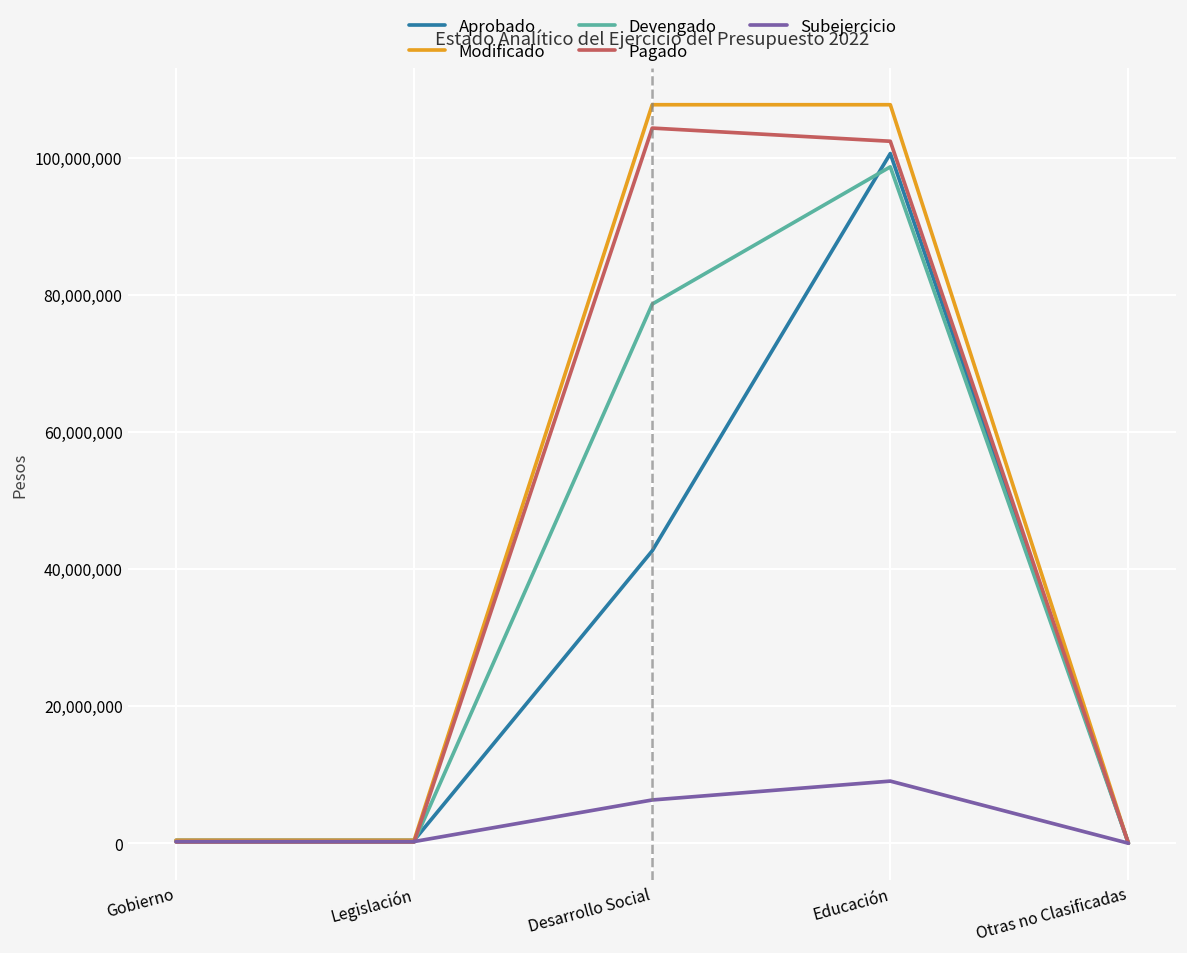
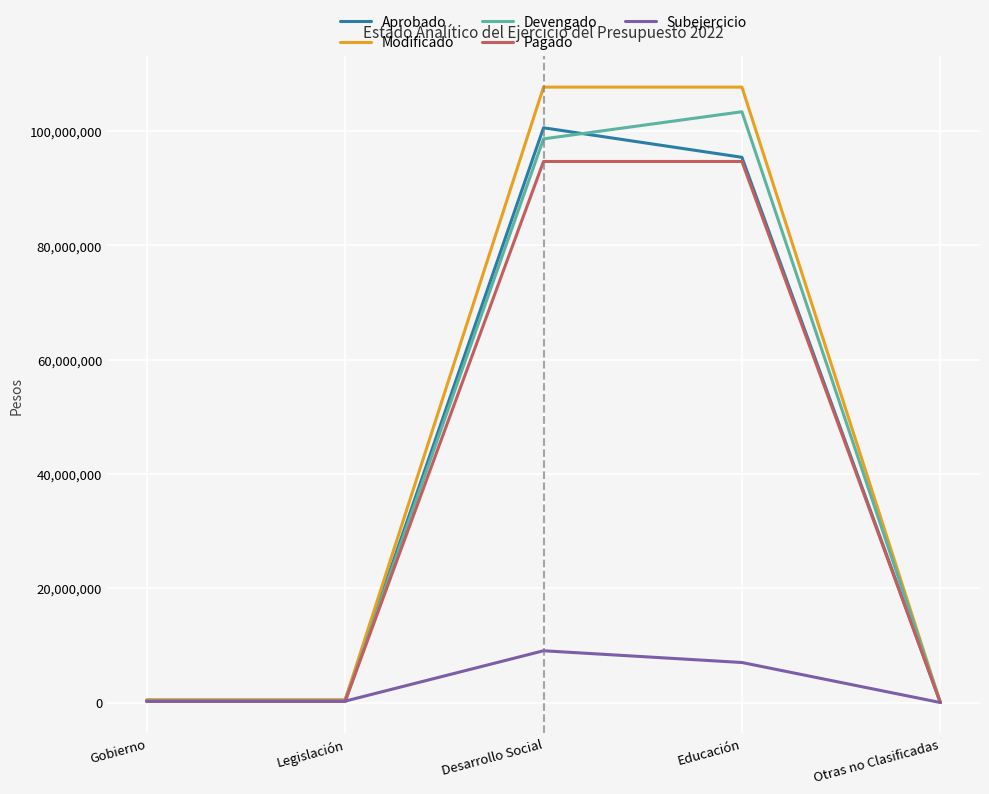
Aprobado, Desarrollo Social: 43,000,000 -> 101,000,000
Devengado, Desarrollo Social: 79,000,000 -> 99,000,000
Pagado, Desarrollo Social: 104,000,000 -> 95,000,000
Subejercicio, Desarrollo Social: 6,000,000 -> 9,000,000
Aprobado, Educación: 101,000,000 -> 95,000,000
Devengado, Educación: 99,000,000 -> 103,000,000
Pagado, Educación: 102,000,000 -> 95,000,000
Subejercicio, Educación: 9,000,000 -> 7,000,000
